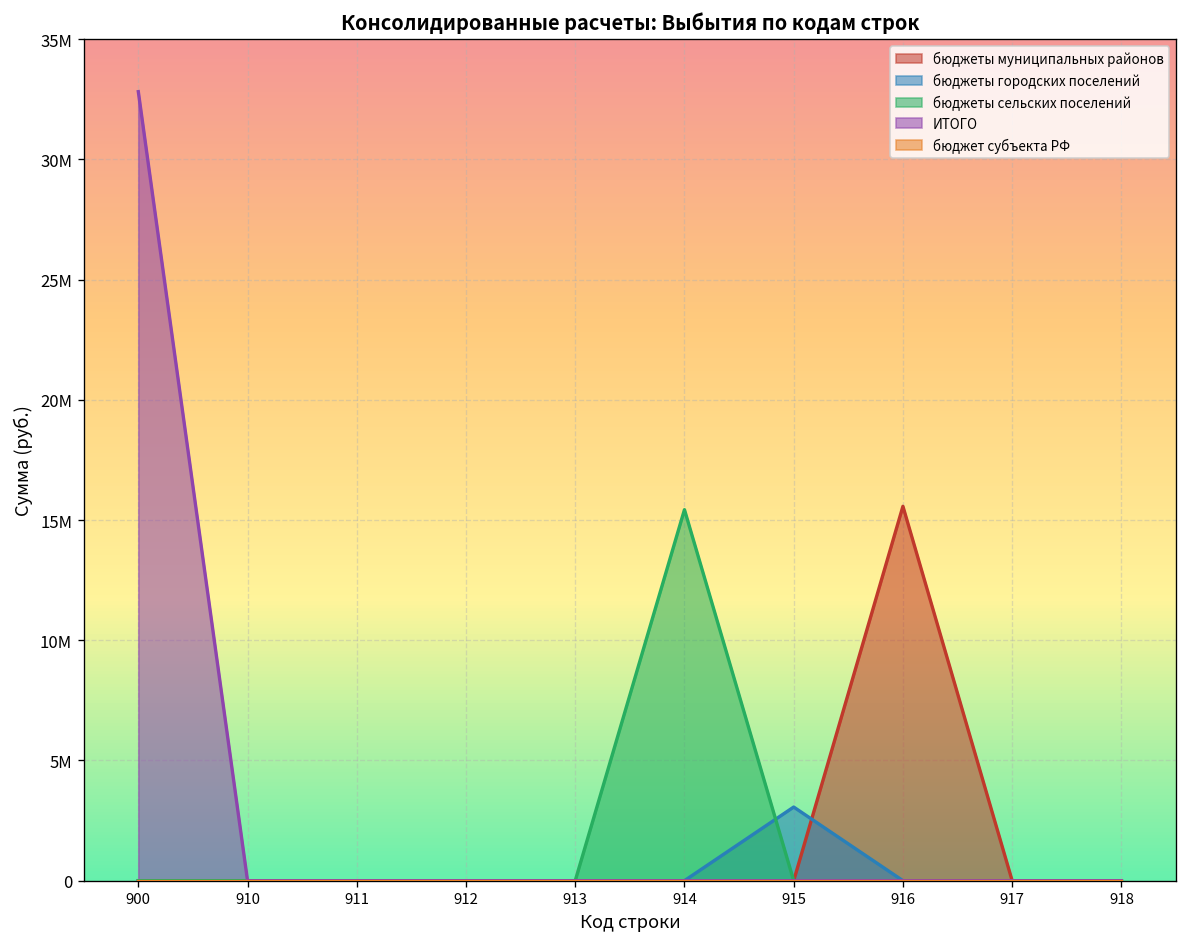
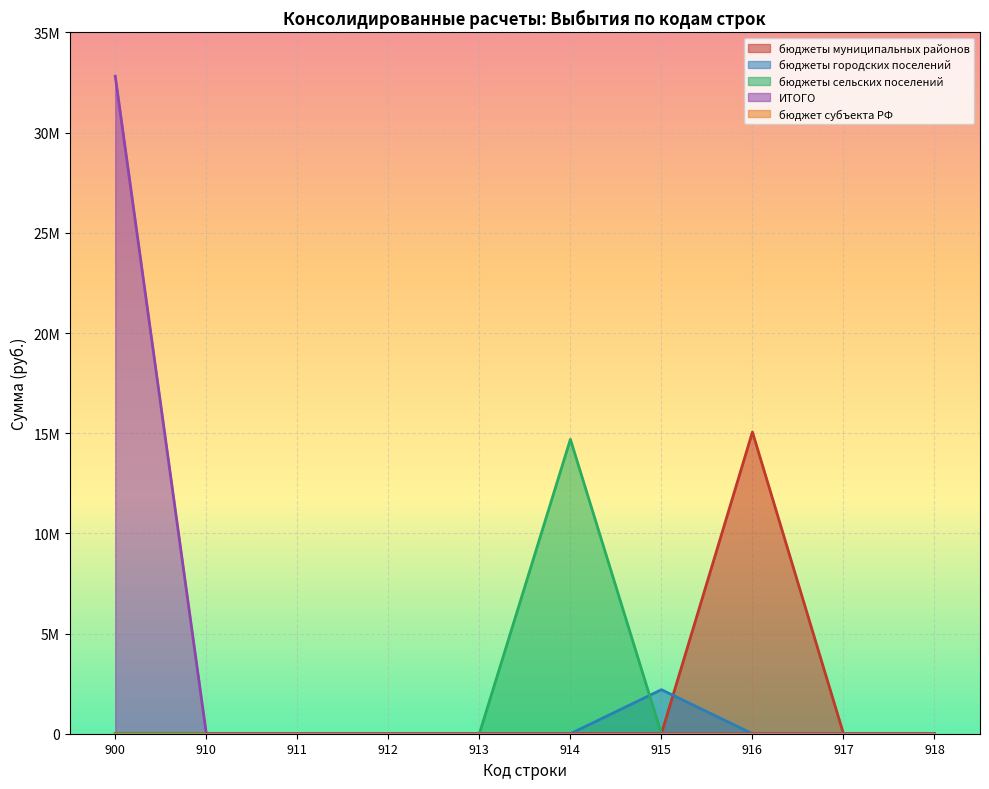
бюджеты сельских поселений, 914: 15400000 -> 14700000
бюджеты городских поселений, 915: 3100000 -> 2200000
бюджеты муниципальных районов, 916: 15600000 -> 15100000
